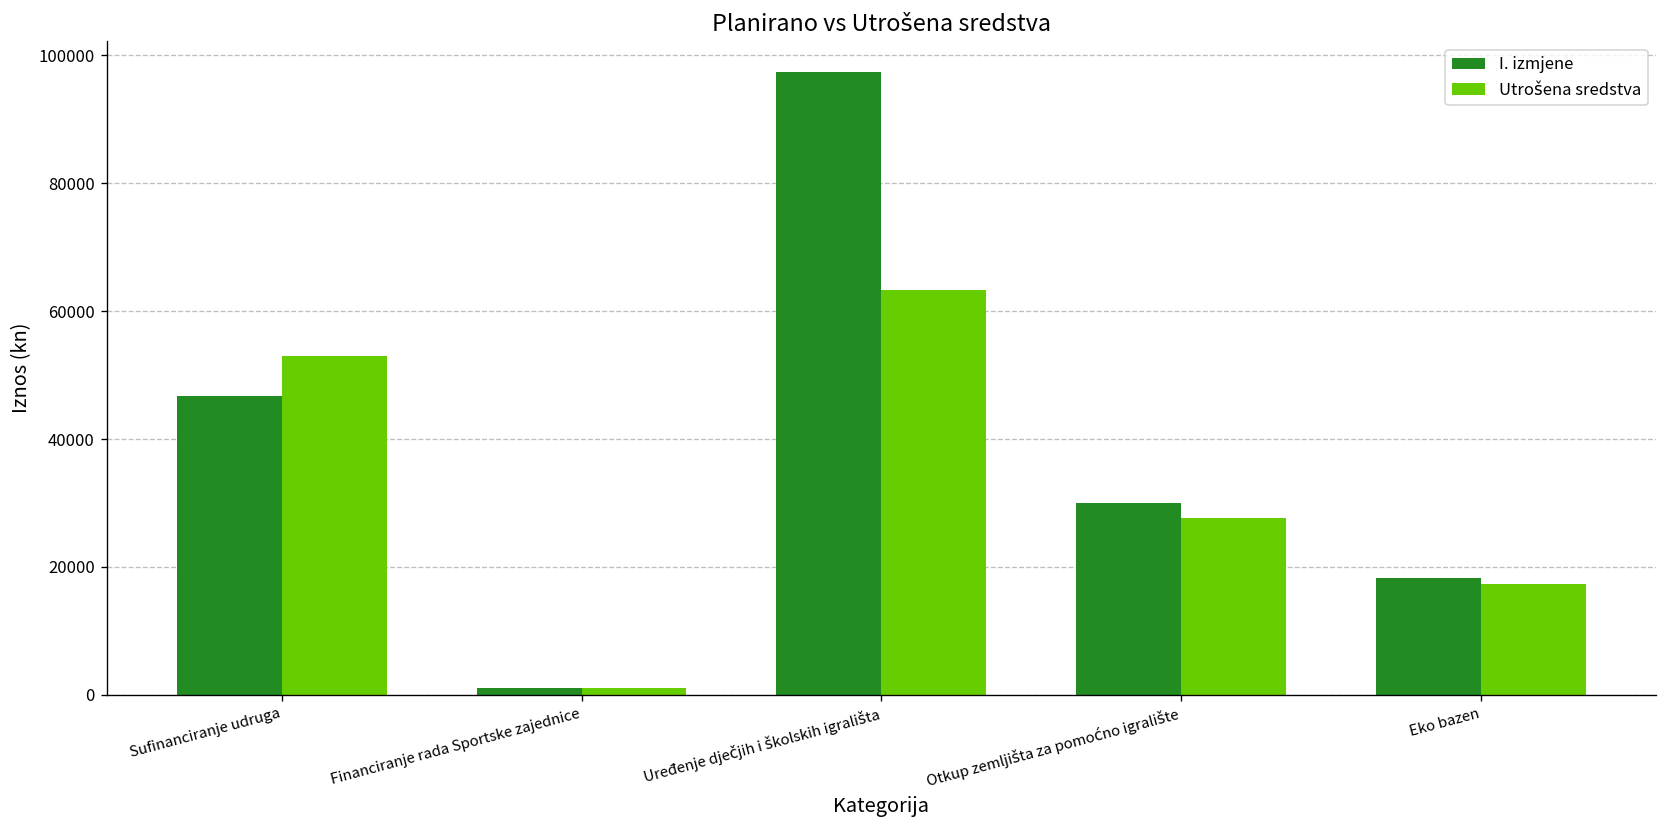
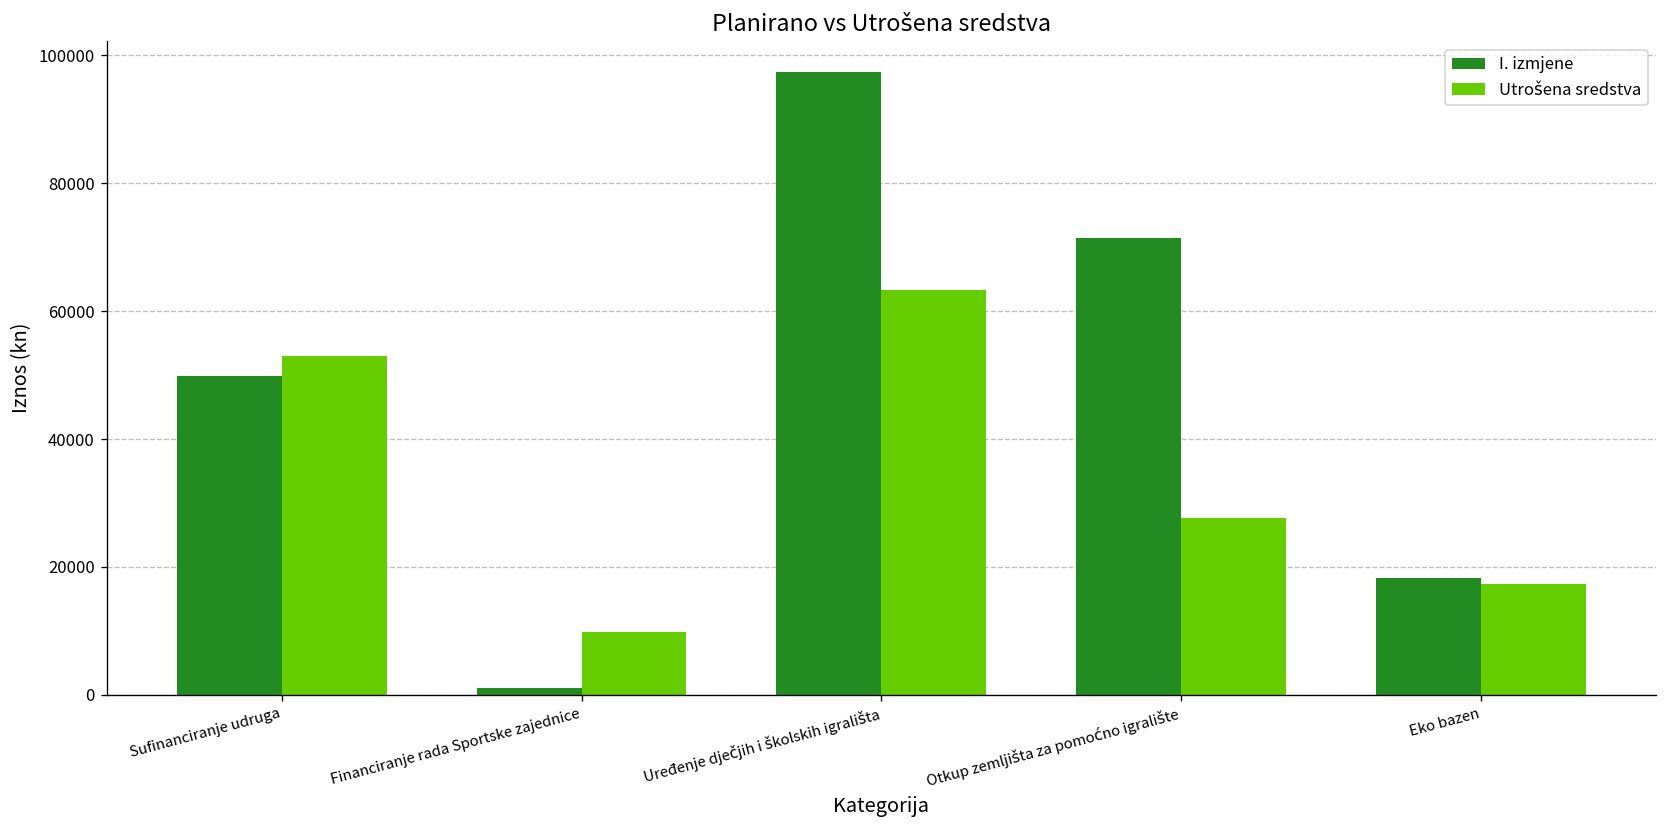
I. izmjene, Sufinanciranje udruga: 47000 -> 50000
Utrošena sredstva, Financiranje rada Sportske zajednice: 1000 -> 10000
I. izmjene, Otkup zemljišta za pomoćno igralište: 30000 -> 71000
